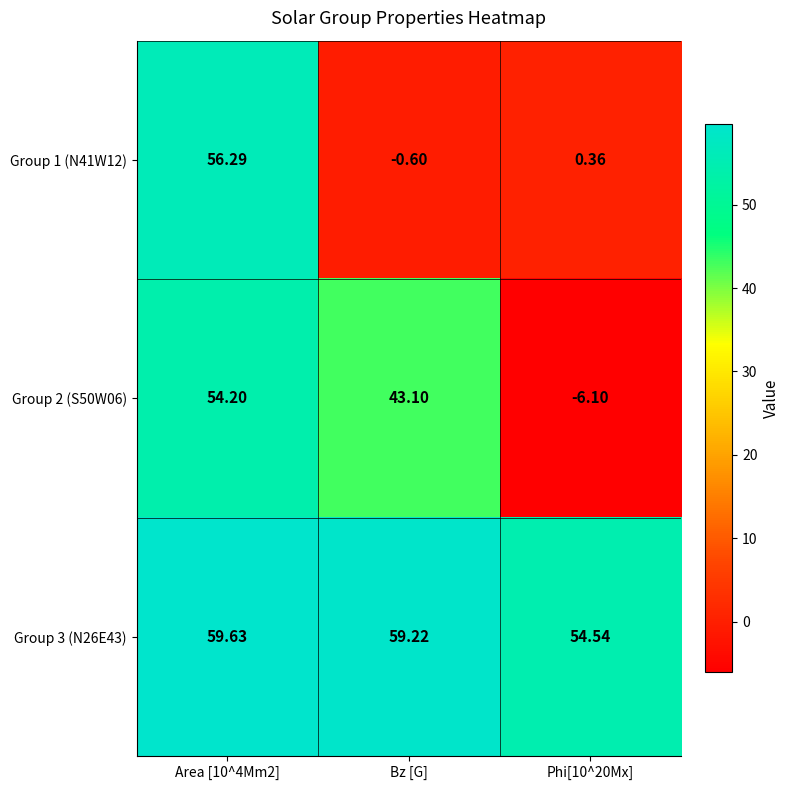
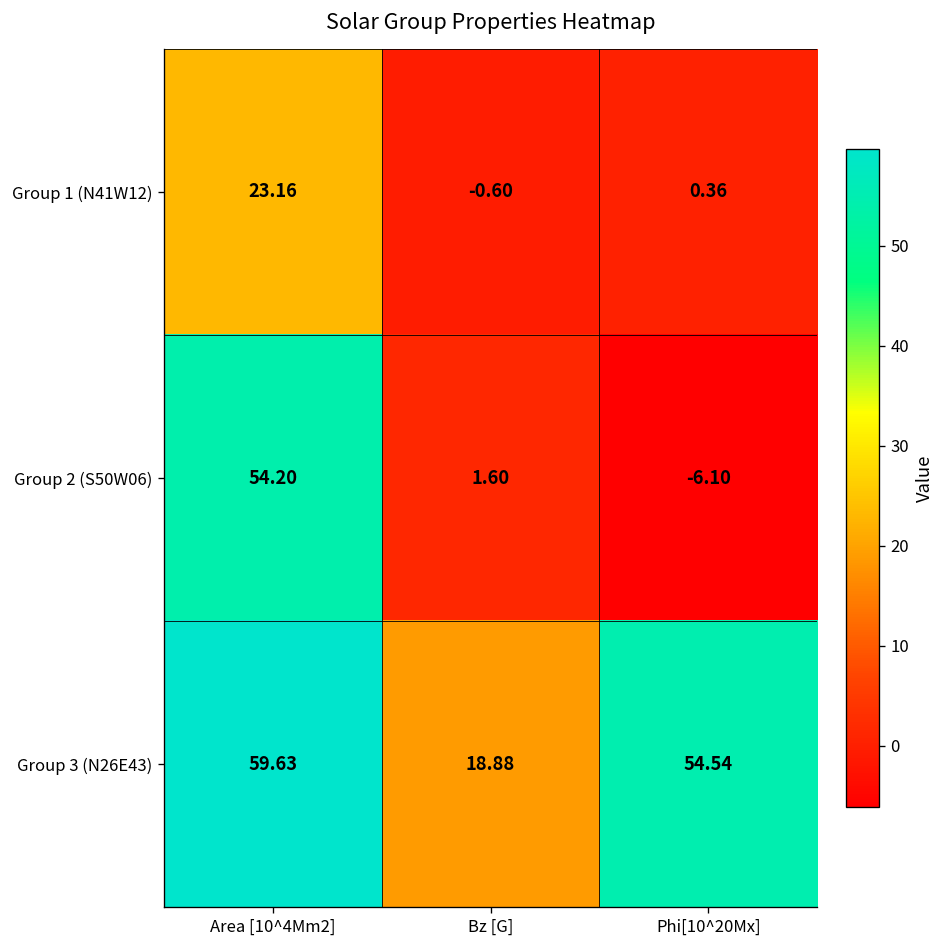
Group 1 (N41W12), Area [10^4Mm2]: 56.29 -> 23.16
Group 2 (S50W06), Bz [G]: 43.10 -> 1.60
Group 3 (N26E43), Bz [G]: 59.22 -> 18.88
